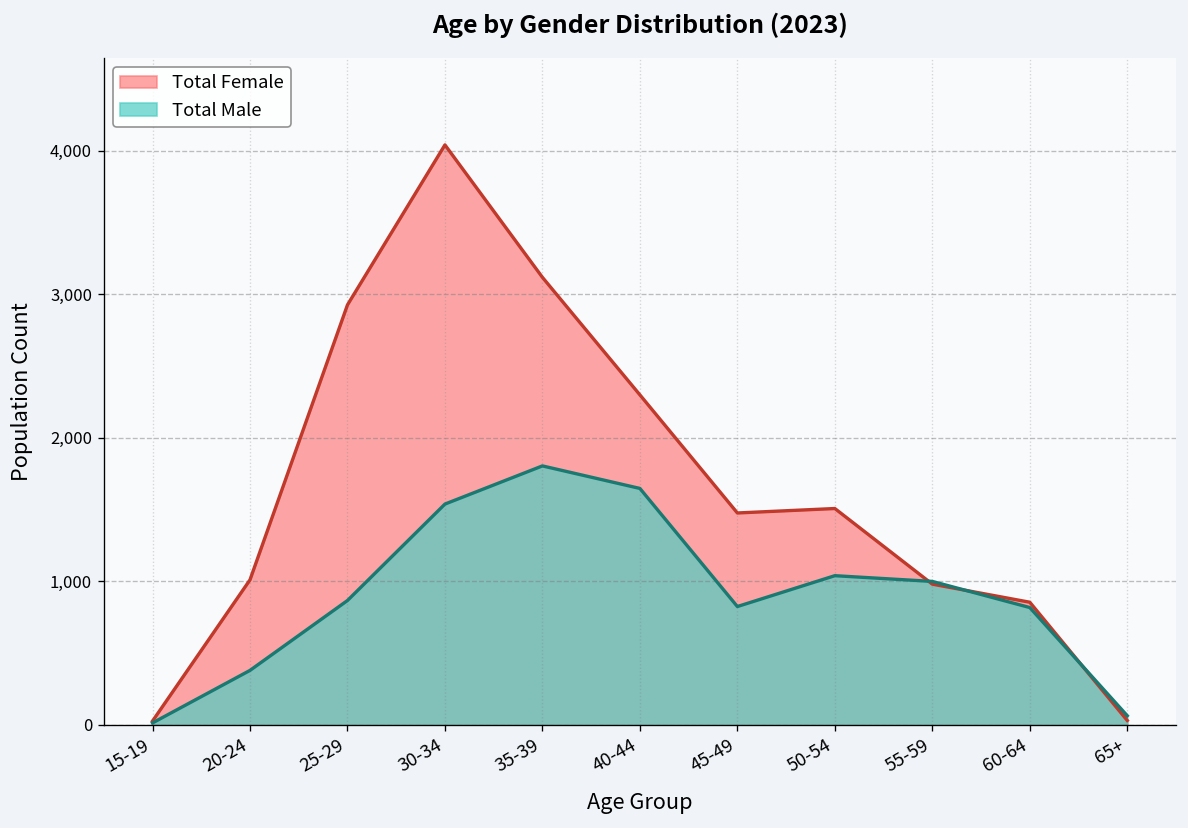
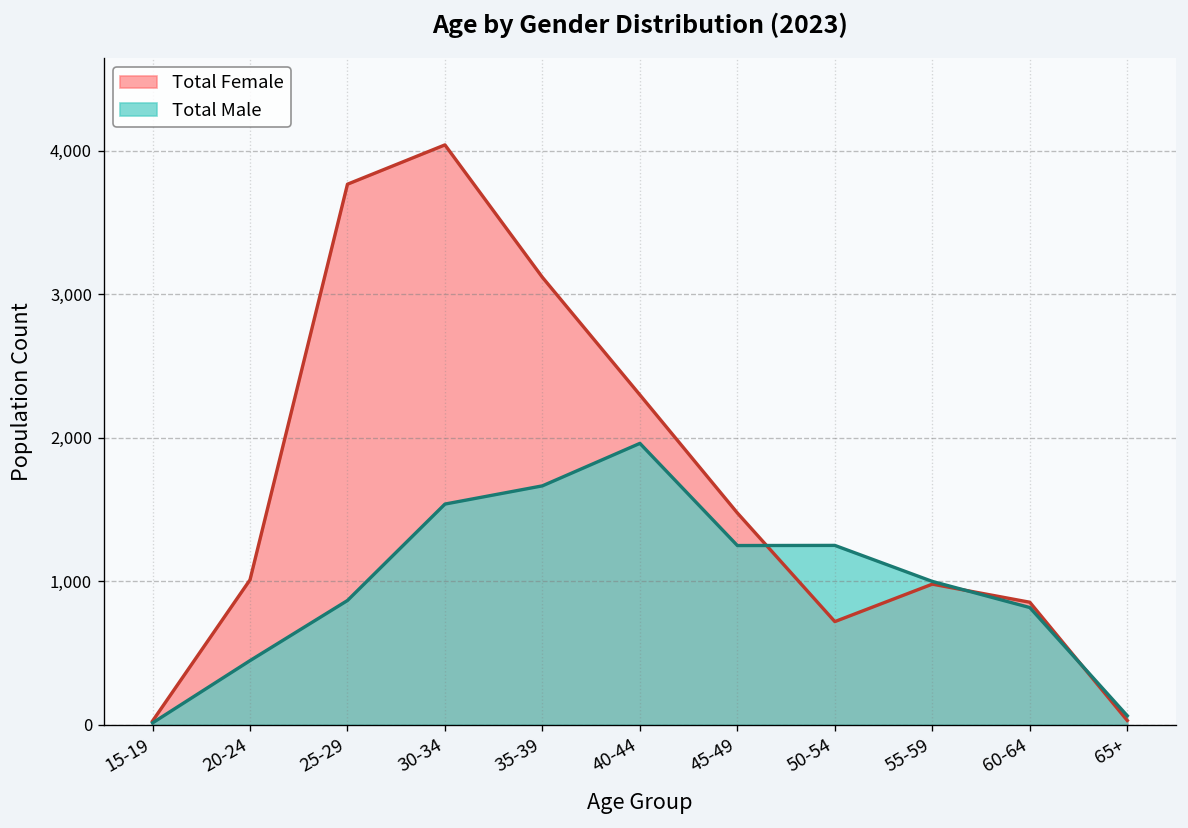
Total Male, 20-24: 380 -> 450
Total Female, 25-29: 2,930 -> 3,770
Total Male, 35-39: 1,800 -> 1,670
Total Male, 40-44: 1,650 -> 1,960
Total Male, 45-49: 820 -> 1,250
Total Female, 50-54: 1,510 -> 720
Total Male, 50-54: 1,040 -> 1,250
